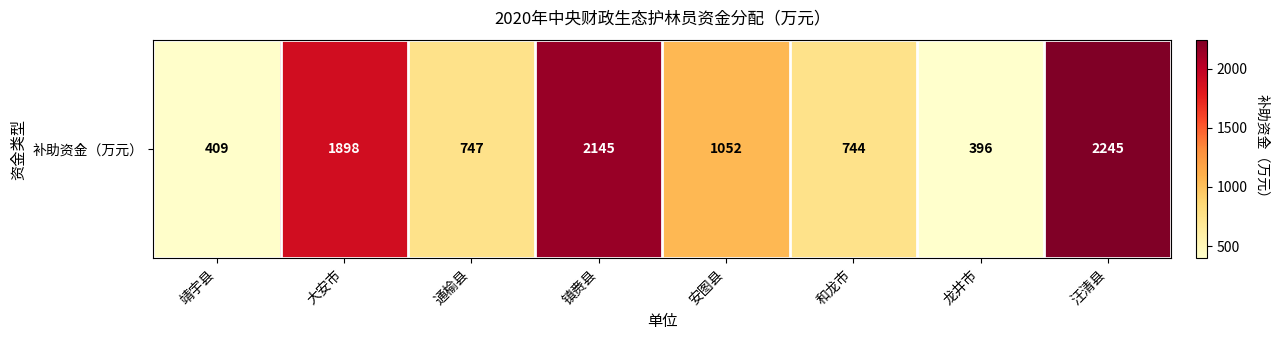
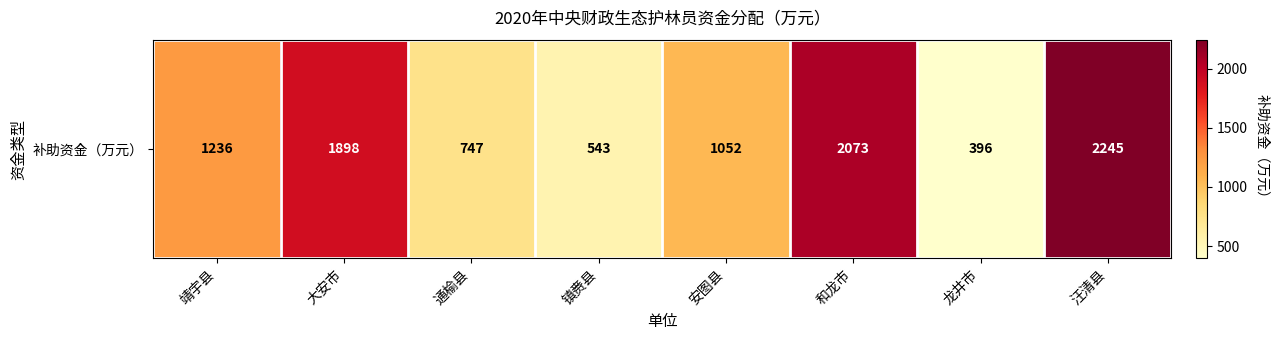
补助资金（万元）, 靖宇县: 409 -> 1236
补助资金（万元）, 镇赉县: 2145 -> 543
补助资金（万元）, 和龙市: 744 -> 2073
